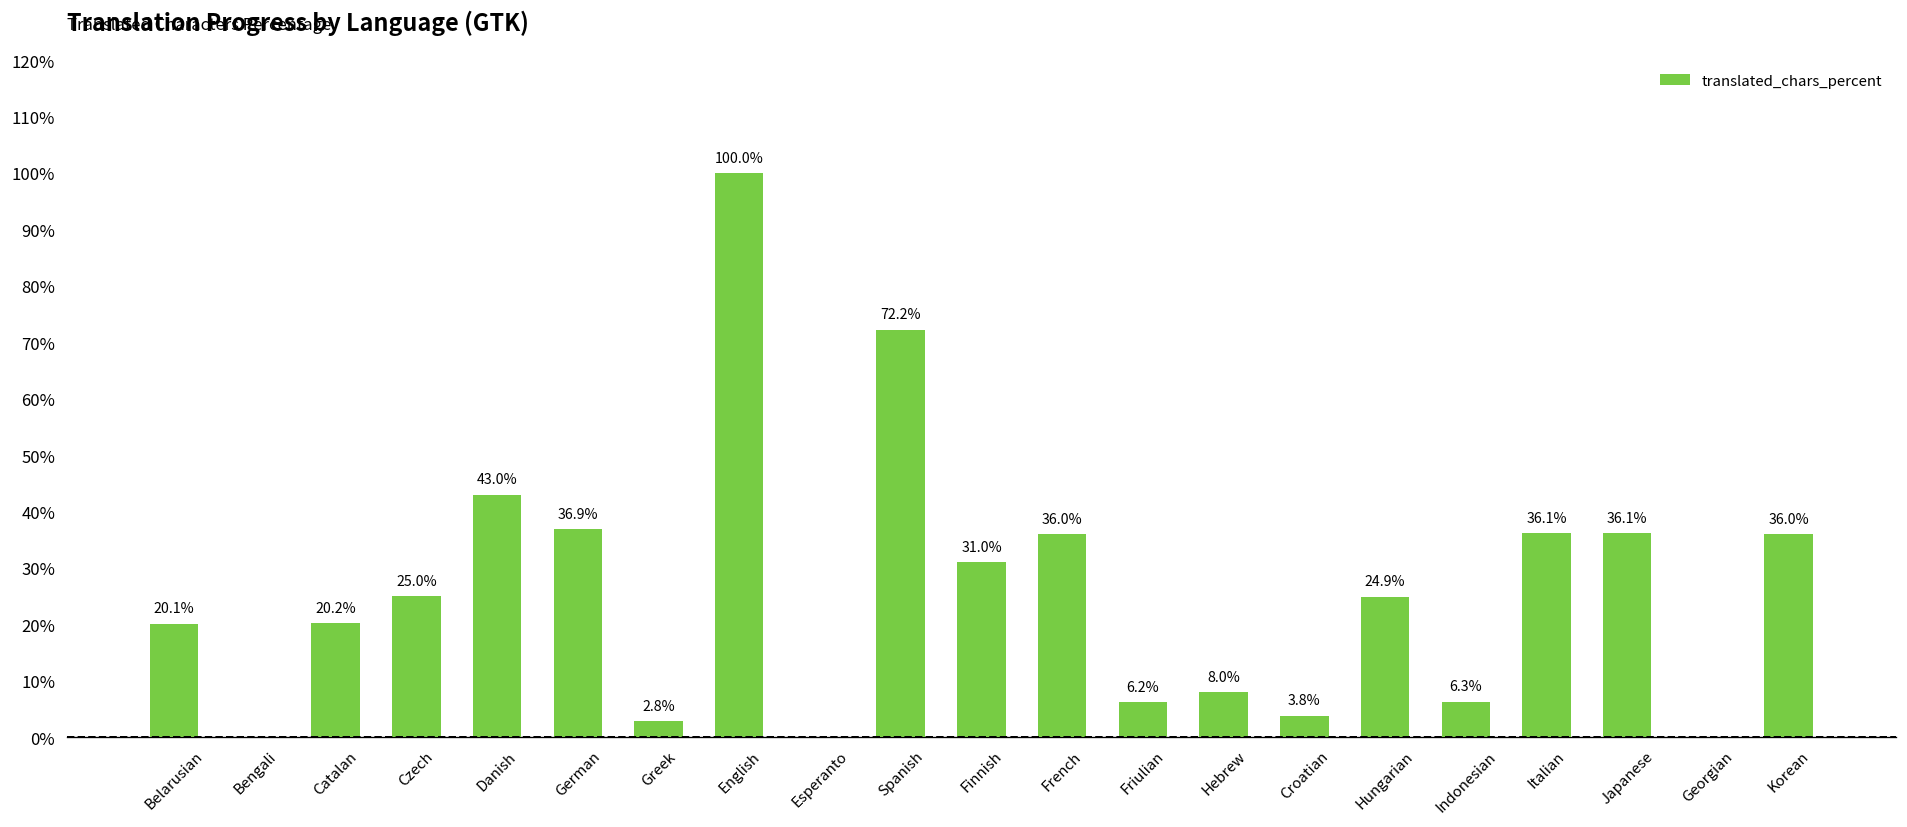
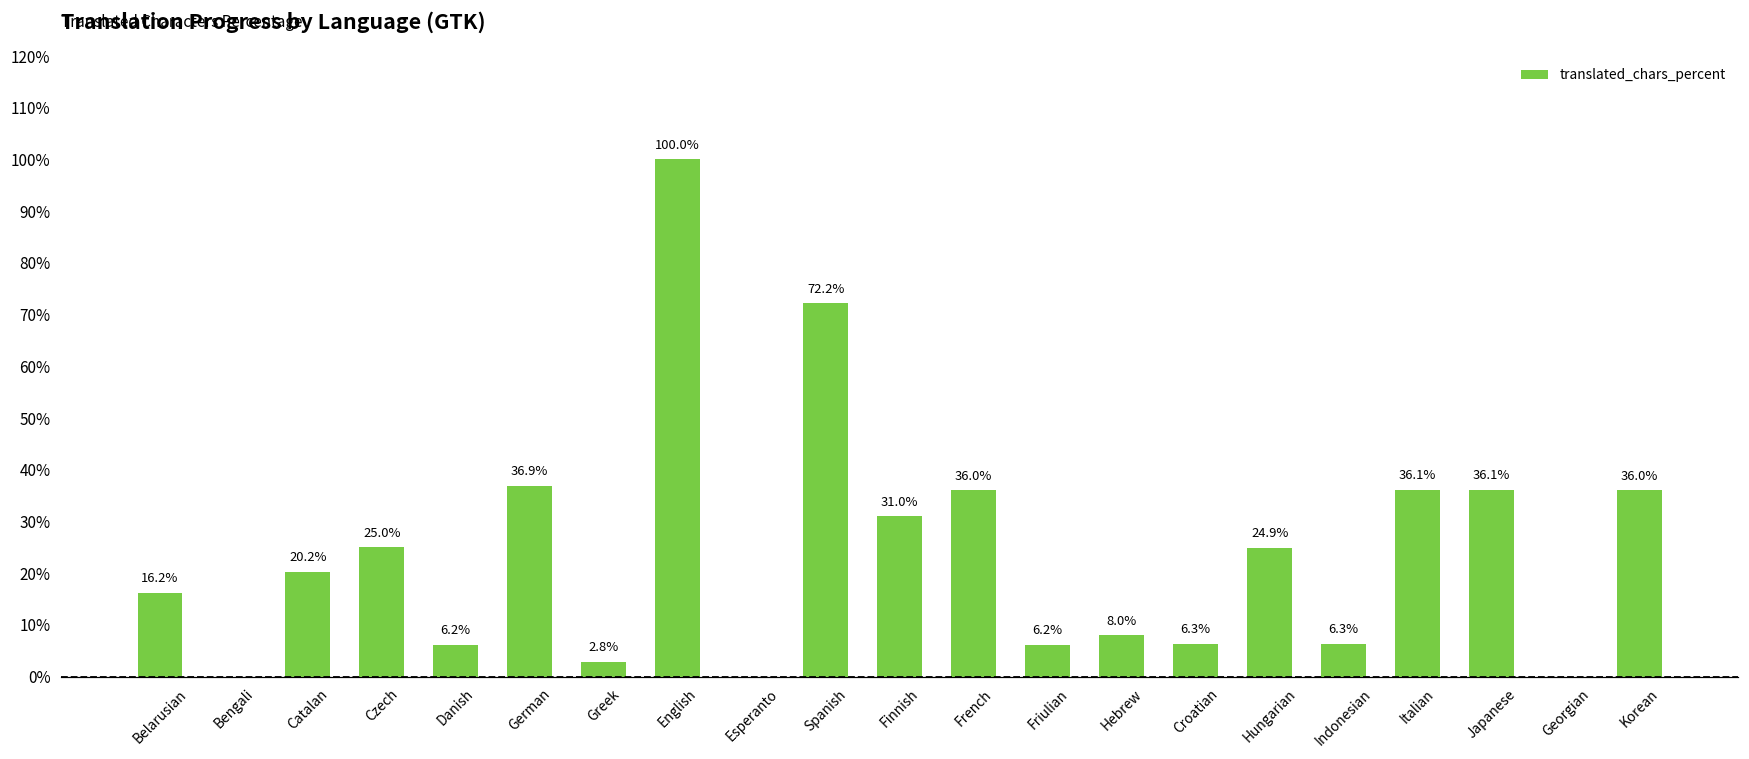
Belarusian: 20.1% -> 16.2%
Danish: 43.0% -> 6.2%
Croatian: 3.8% -> 6.3%
